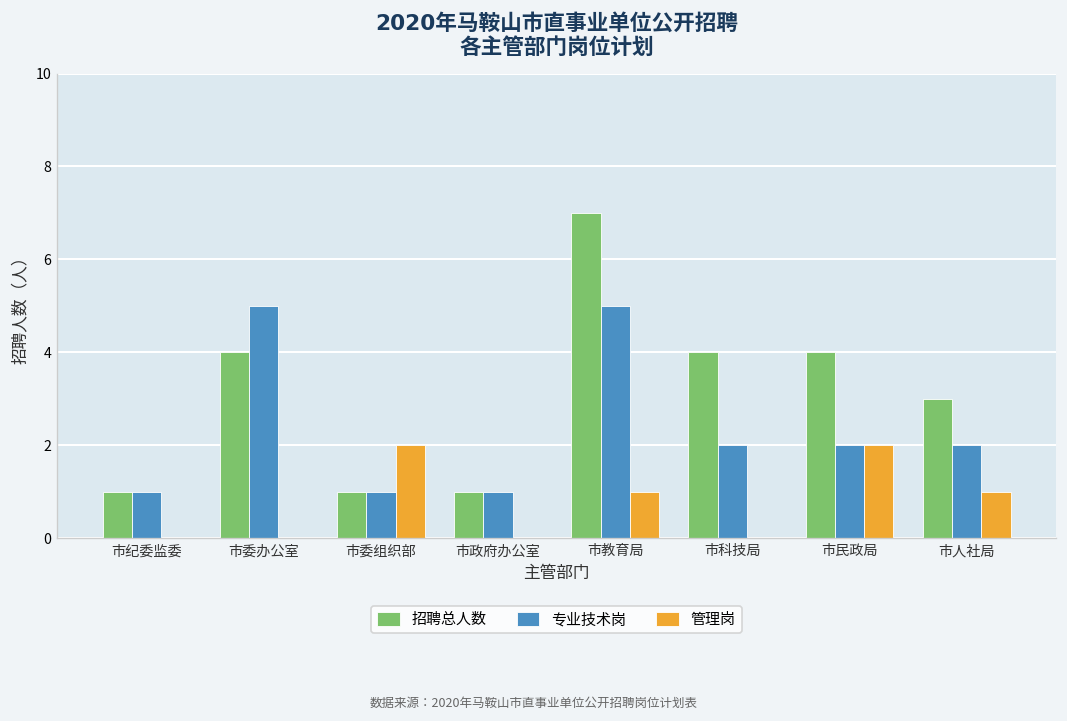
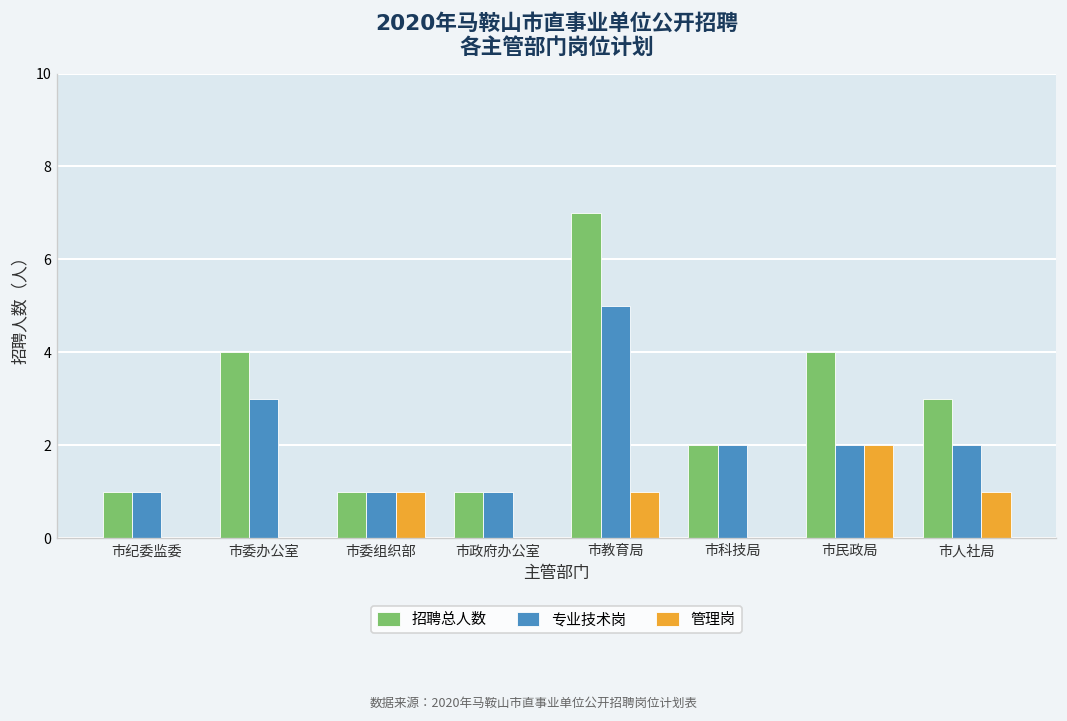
专业技术岗, 市委办公室: 5 -> 3
管理岗, 市委组织部: 2 -> 1
招聘总人数, 市科技局: 4 -> 2
